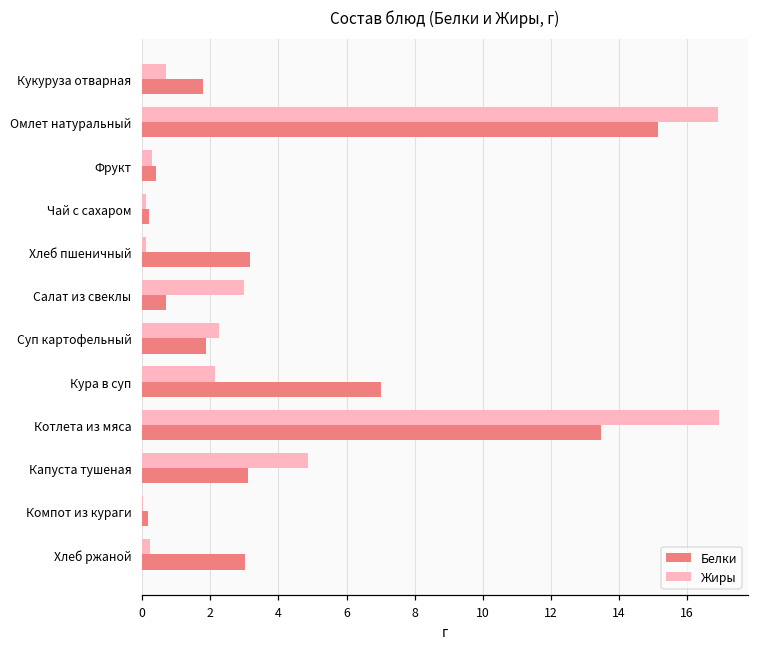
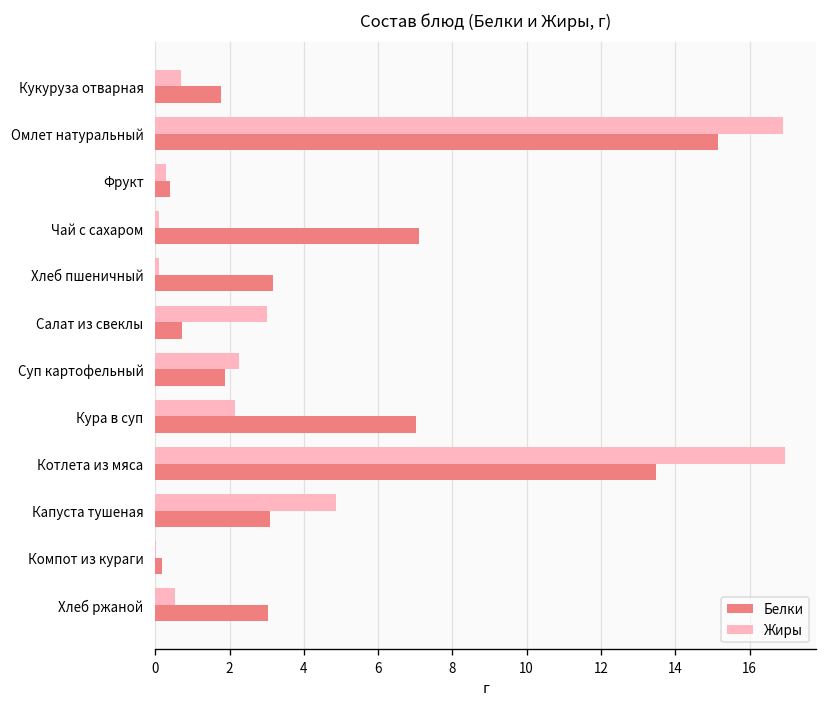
Белки, Чай с сахаром: 0.2 -> 7.1
Жиры, Хлеб ржаной: 0.2 -> 0.5
